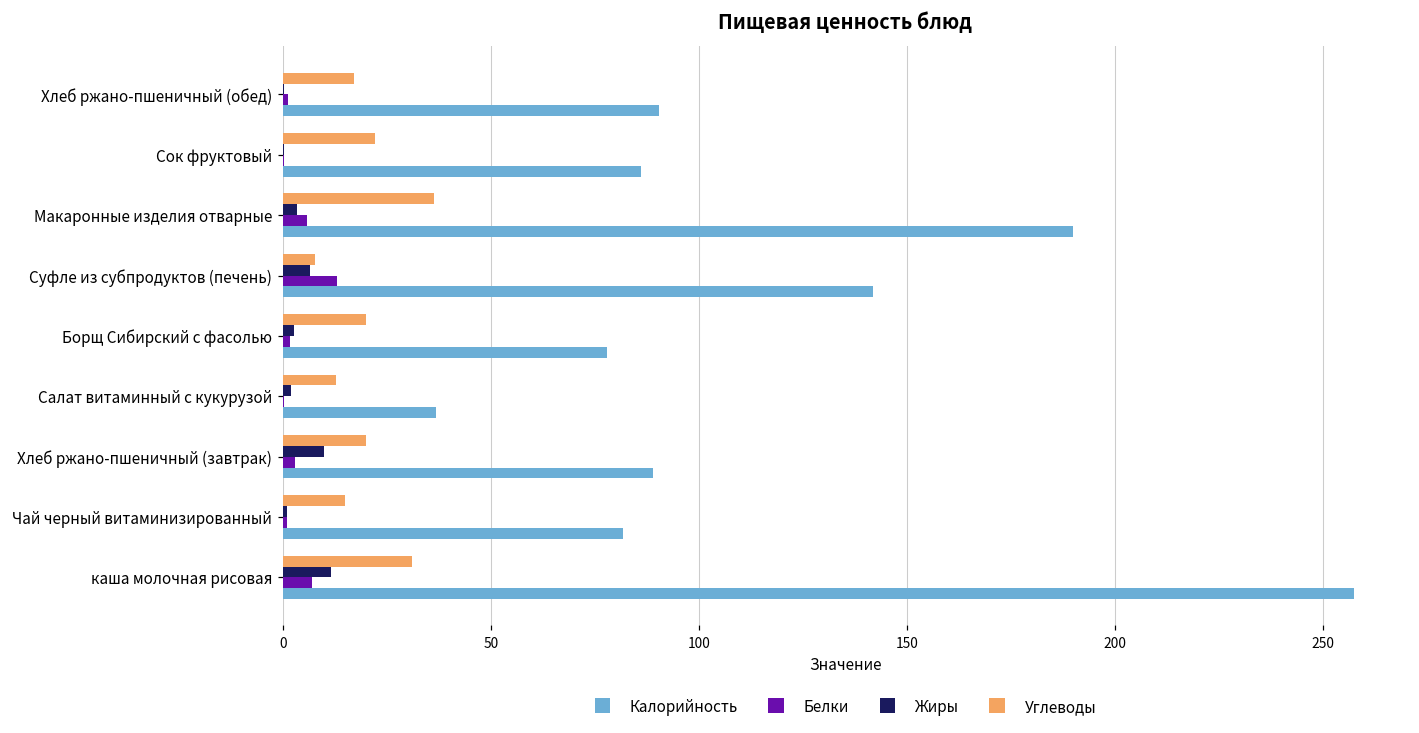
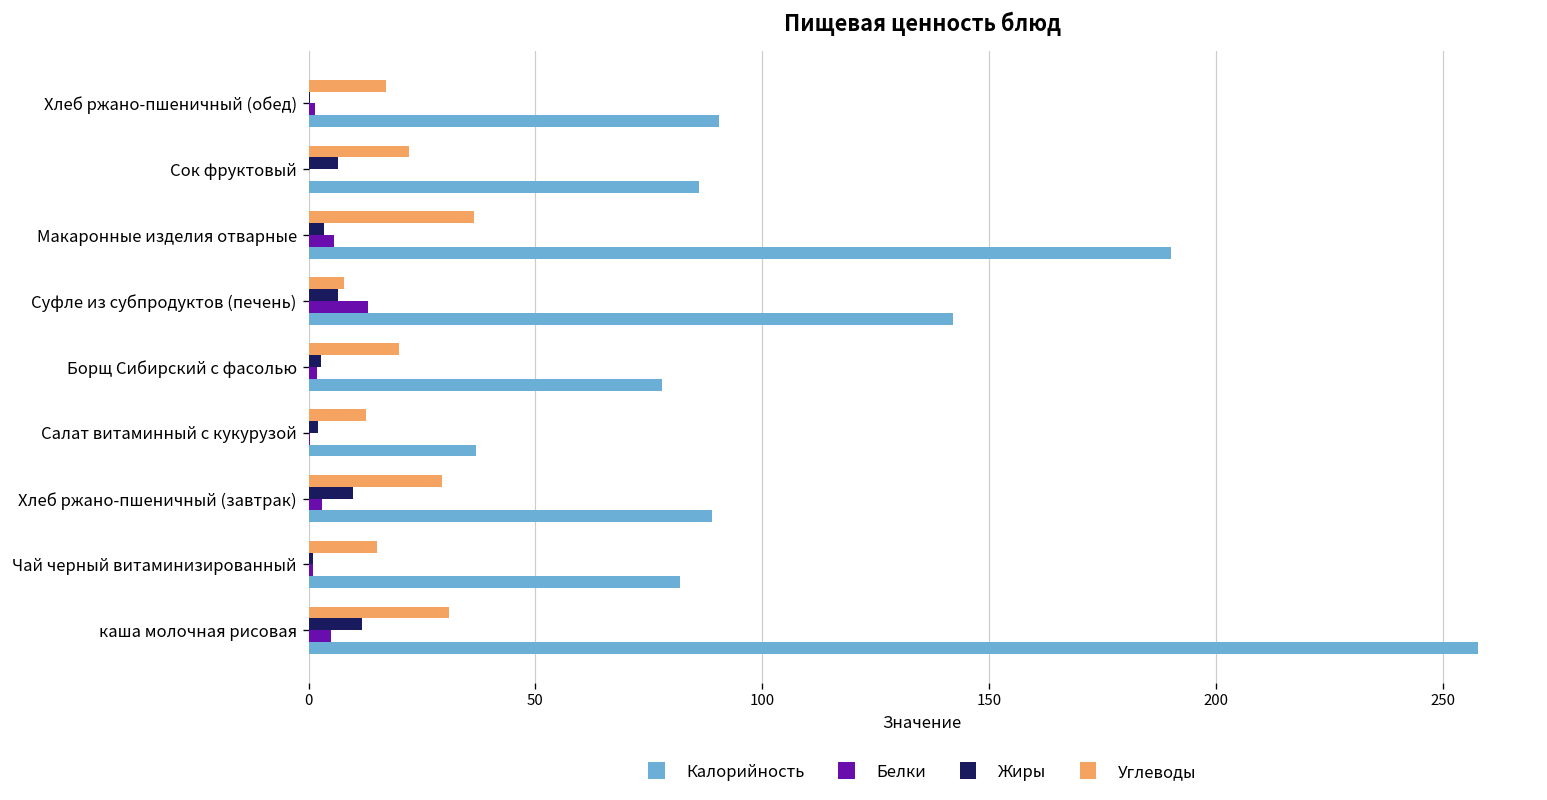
Жиры, Сок фруктовый: 0 -> 6
Углеводы, Хлеб ржано-пшеничный (завтрак): 20 -> 30
Белки, каша молочная рисовая: 7 -> 5
